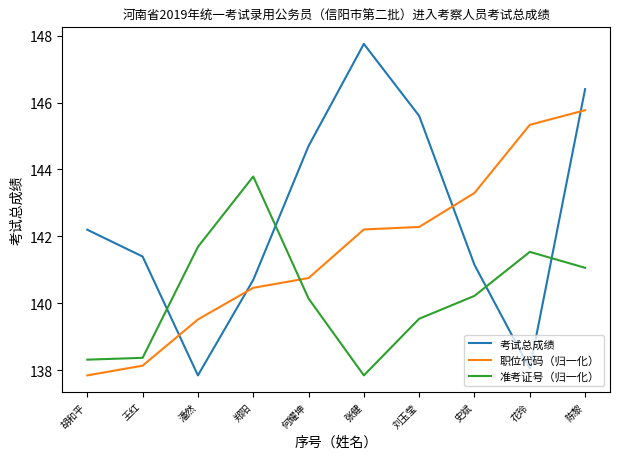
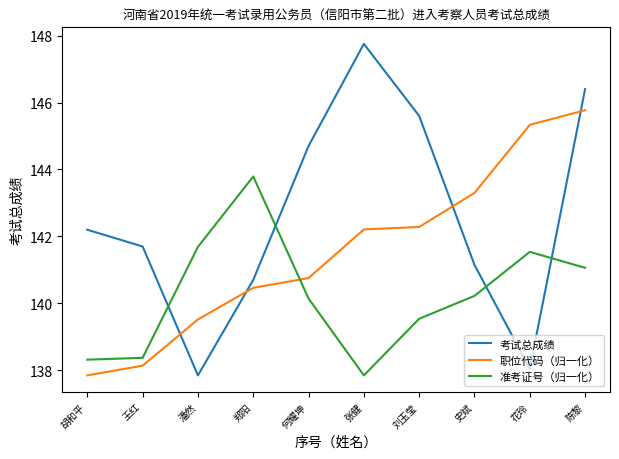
考试总成绩, 王红: 141.4 -> 141.7
